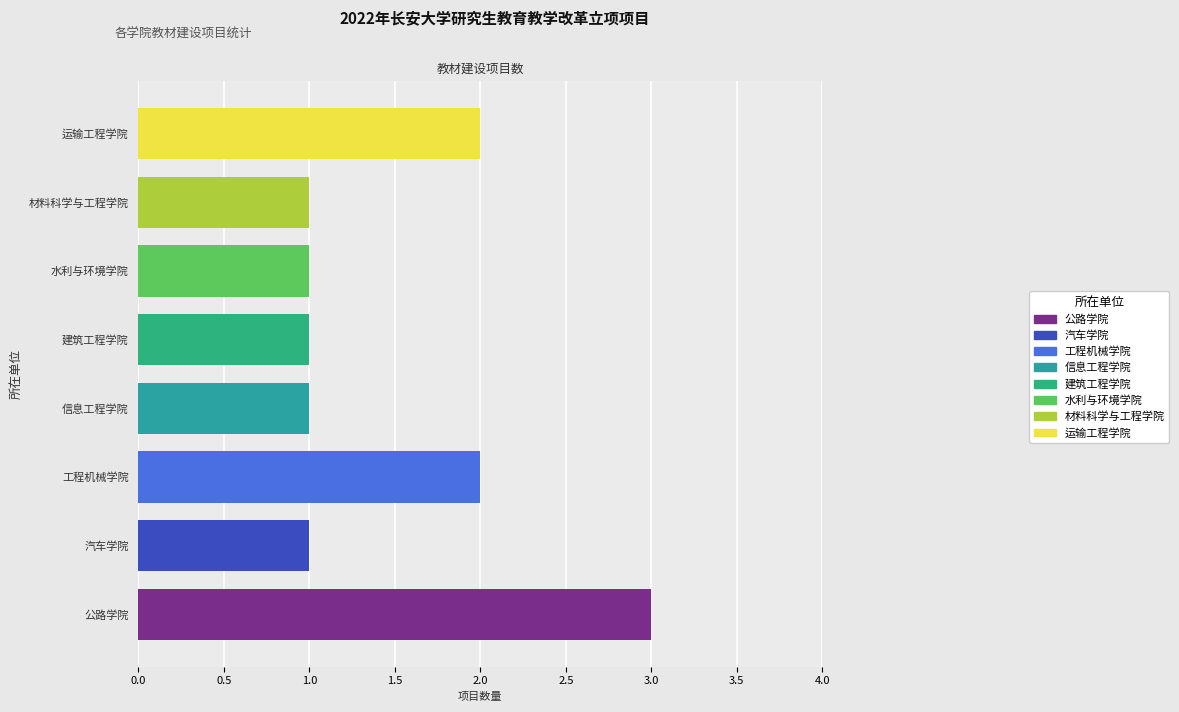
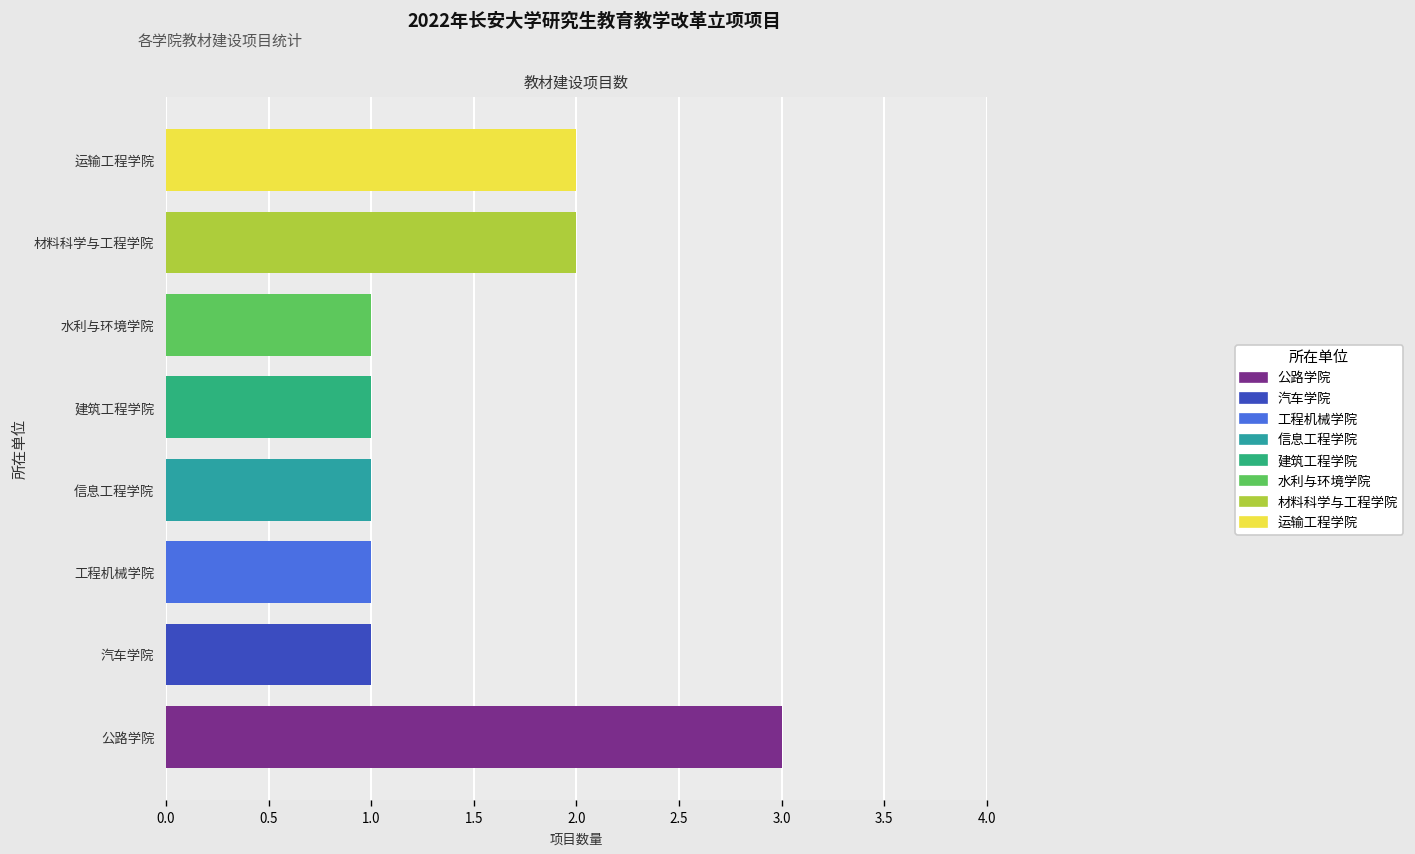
材料科学与工程学院: 1 -> 2
工程机械学院: 2 -> 1
